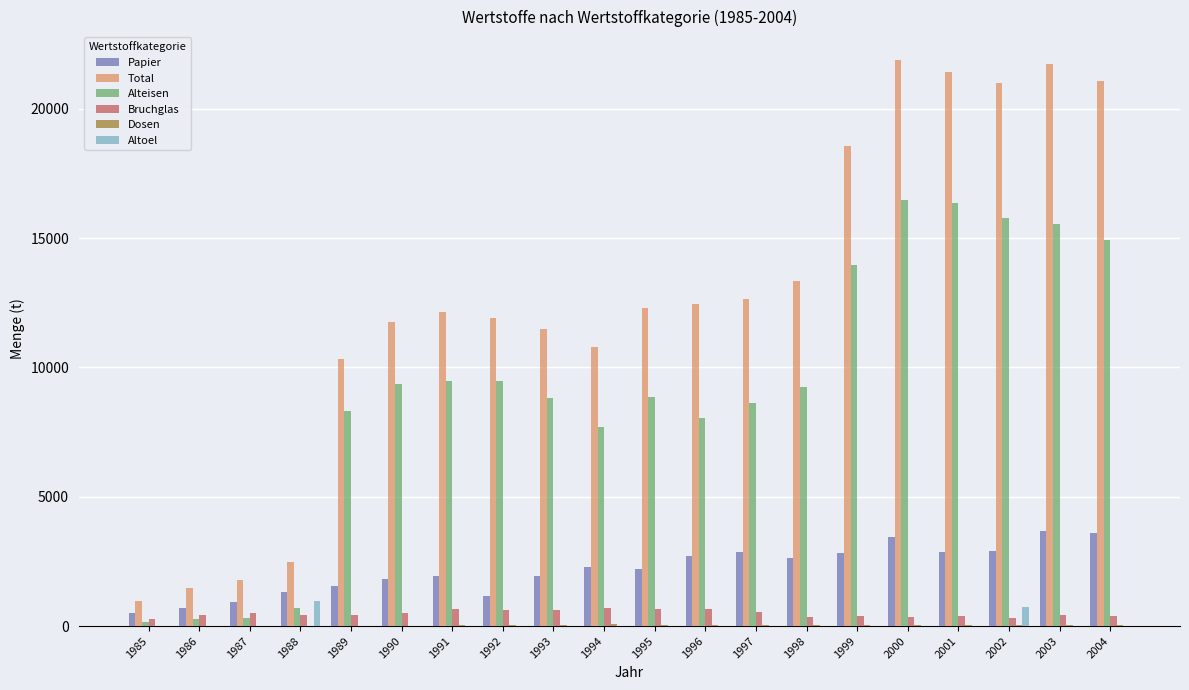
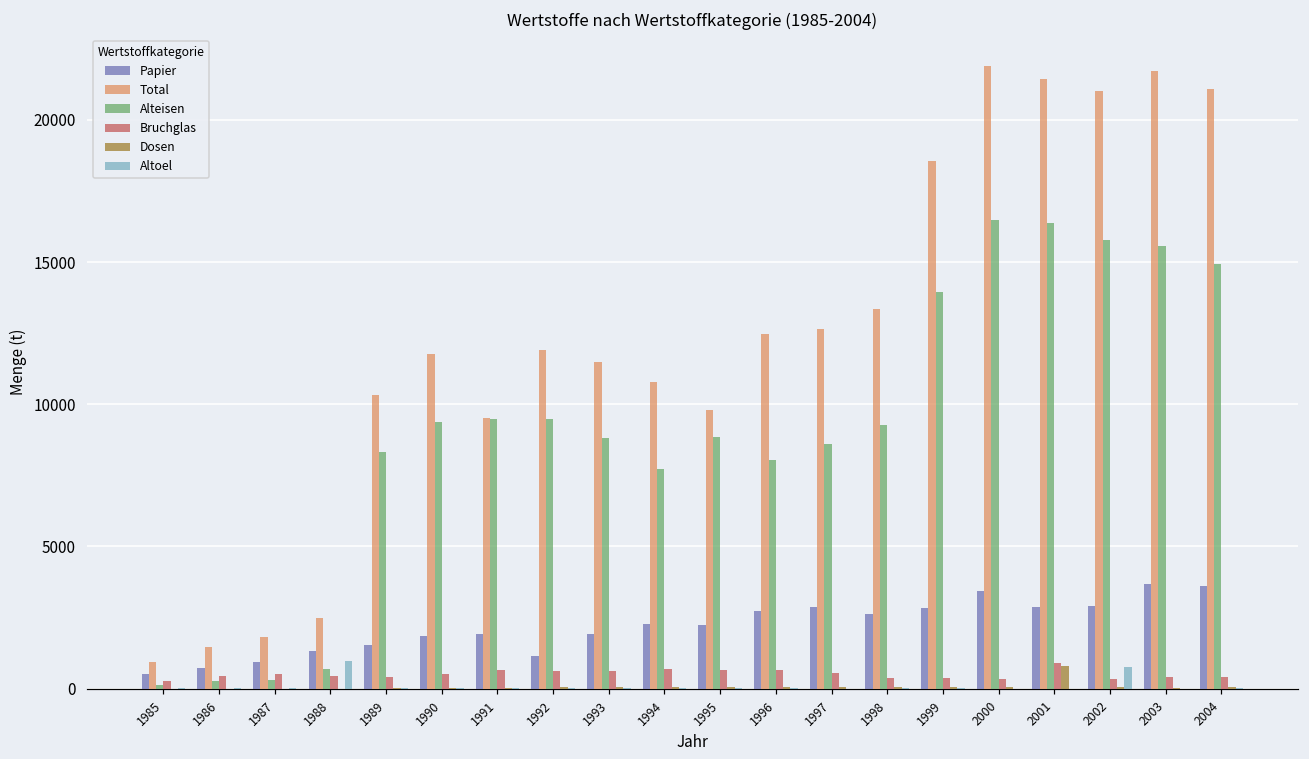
Total, 1991: 12200 -> 9500
Total, 1995: 12300 -> 9800
Bruchglas, 2001: 400 -> 900
Dosen, 2001: 0 -> 800
